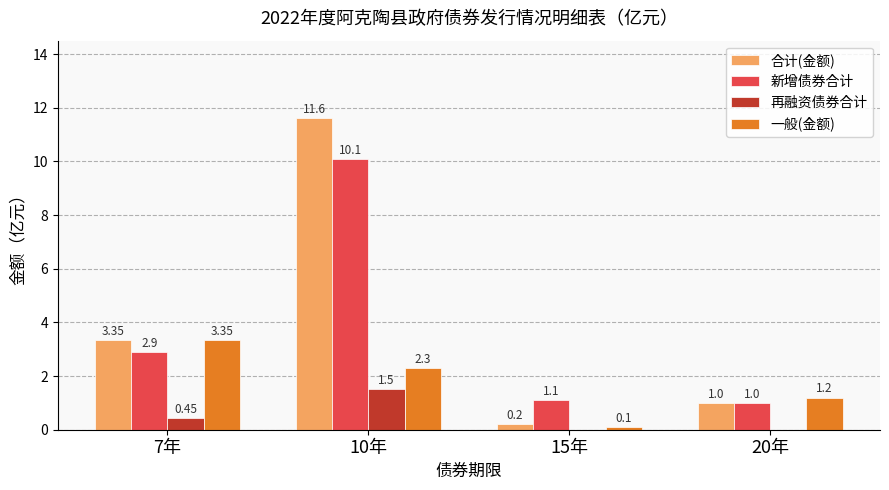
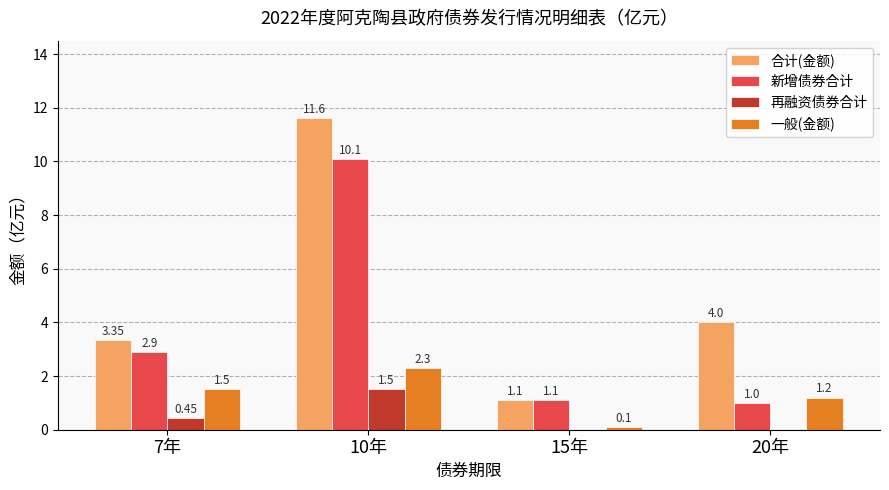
一般(金额), 7年: 3.35 -> 1.5
合计(金额), 15年: 0.2 -> 1.1
合计(金额), 20年: 1.0 -> 4.0
